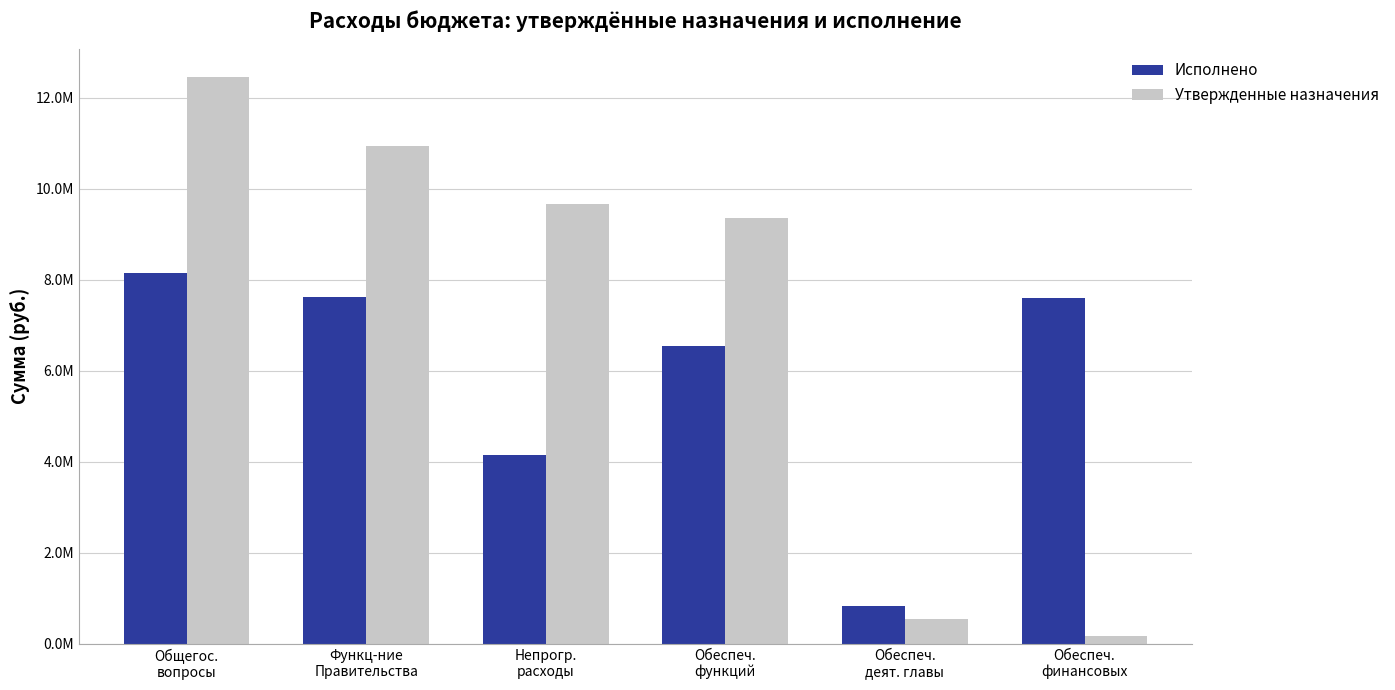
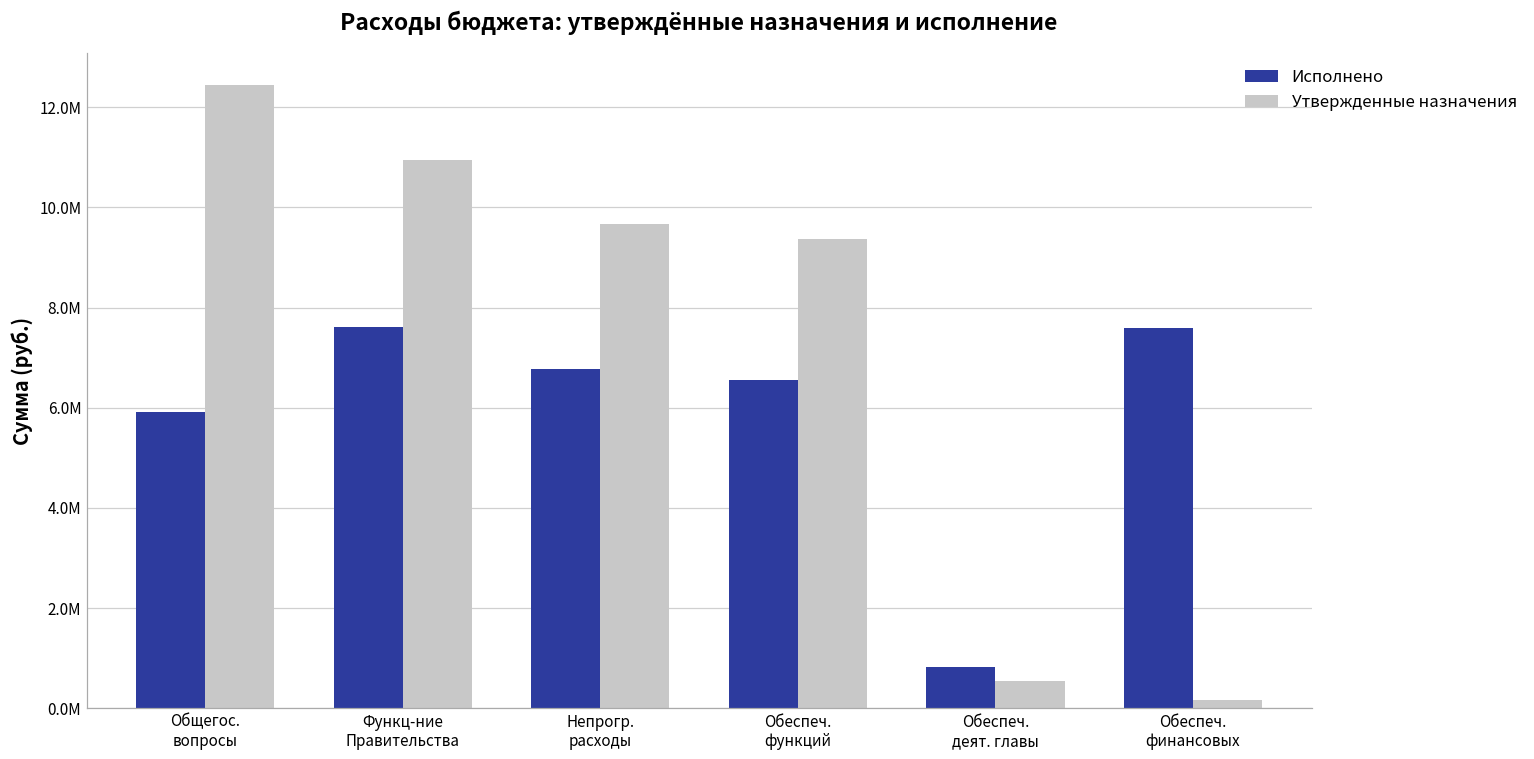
Исполнено, Общегос. вопросы: 8100000 -> 5900000
Исполнено, Непрогр. расходы: 4200000 -> 6800000
